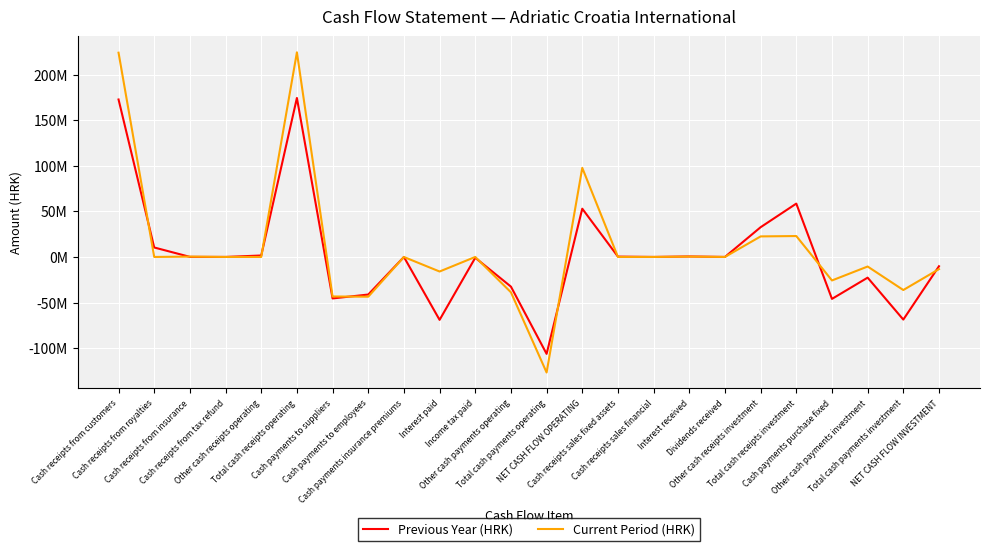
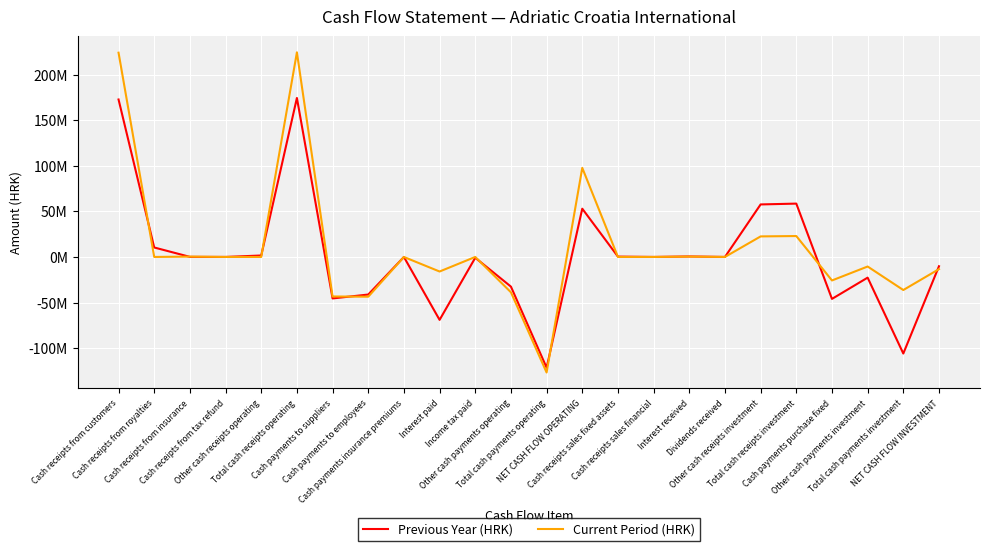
Previous Year (HRK), Total cash payments operating: -110000000 -> -120000000
Previous Year (HRK), Other cash receipts investment: 30000000 -> 60000000
Previous Year (HRK), Total cash payments investment: -70000000 -> -110000000
